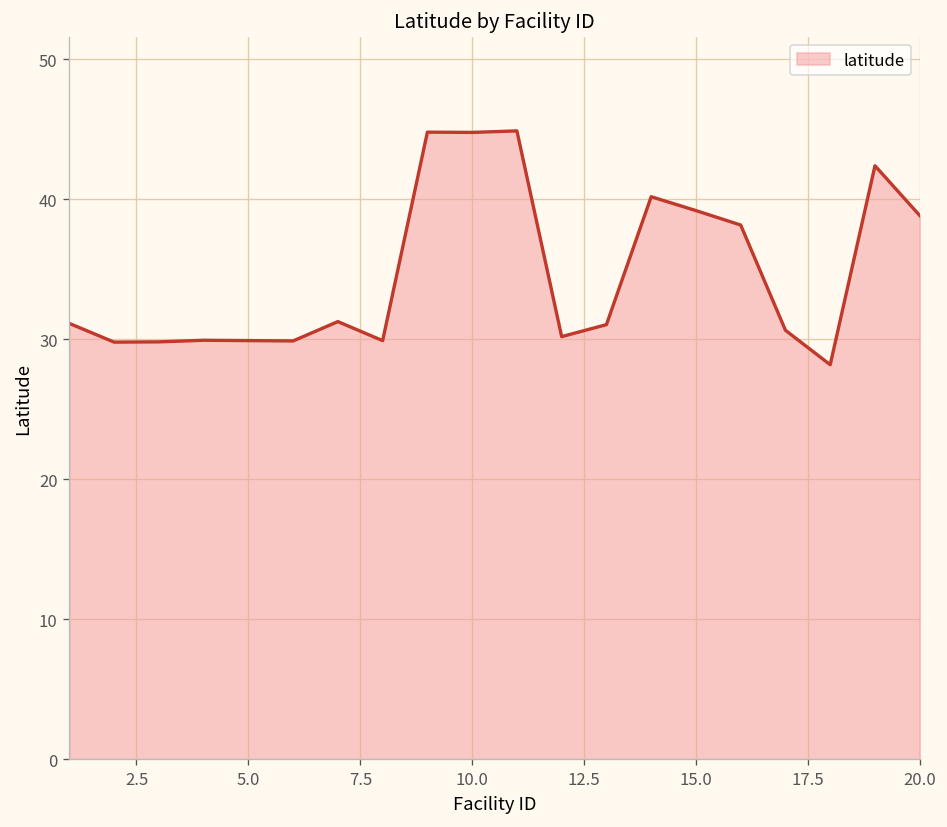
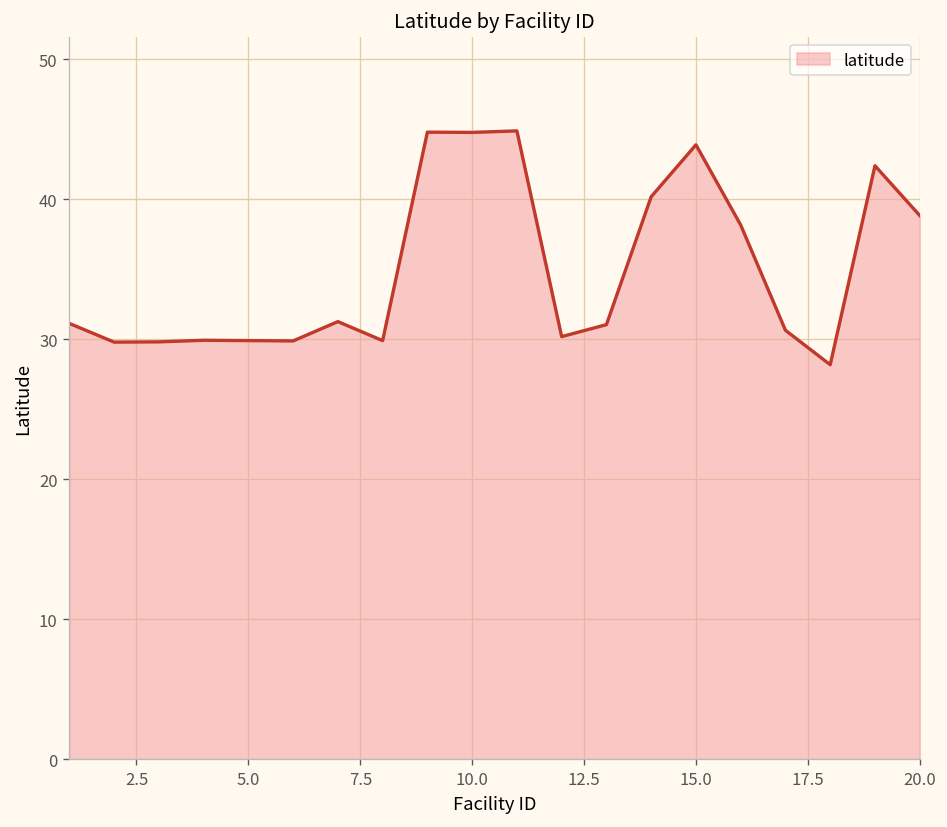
15.0: 39.2 -> 43.9
